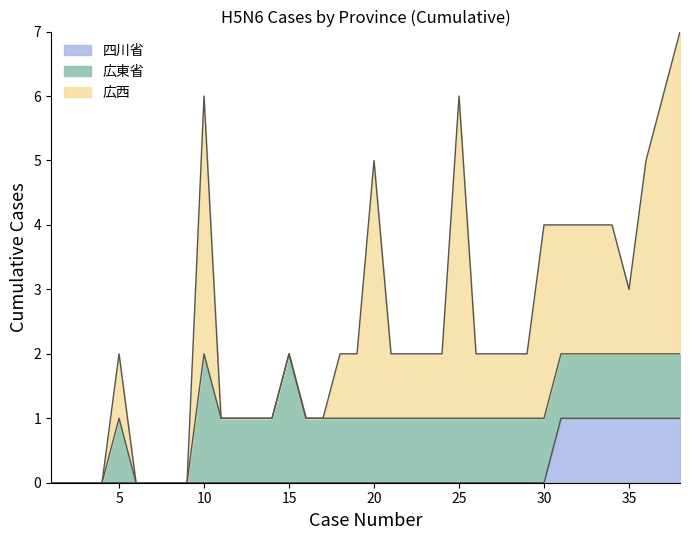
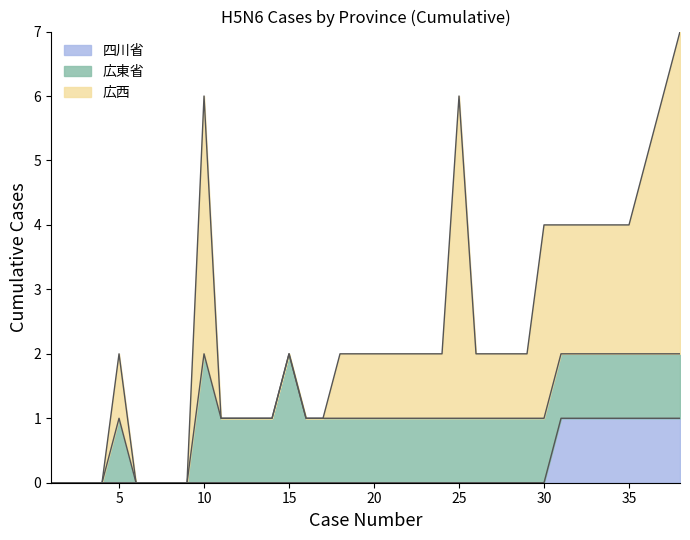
広西, 20: 4 -> 1
広西, 35: 1 -> 2
